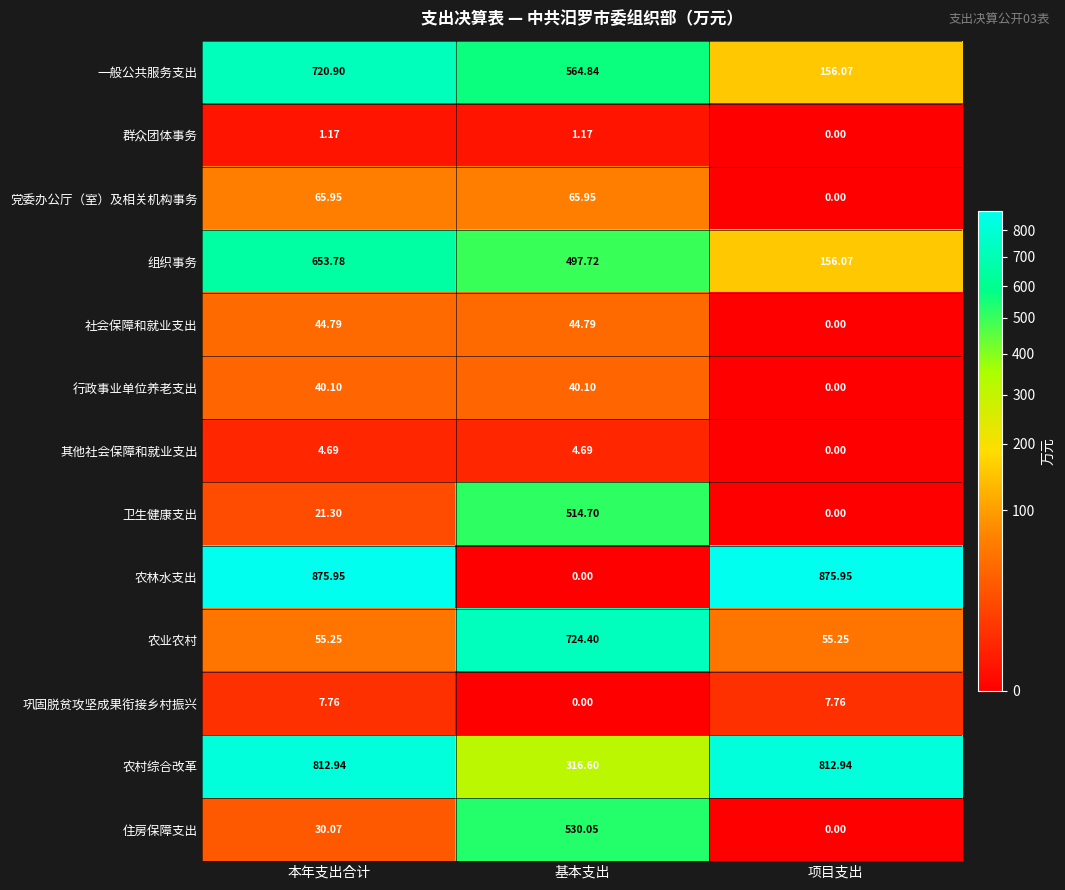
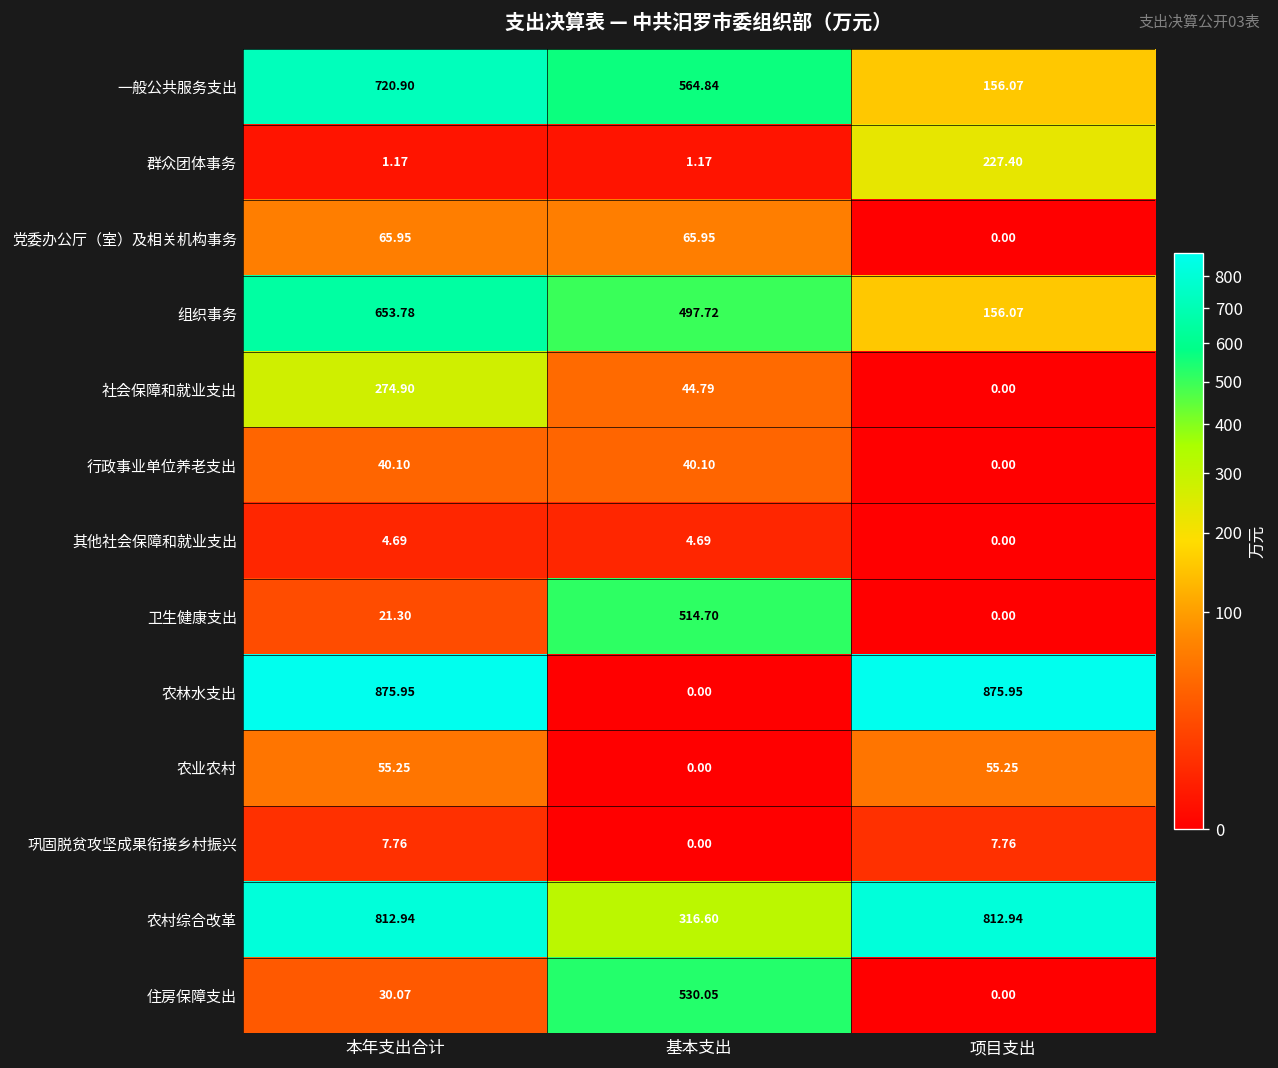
群众团体事务, 项目支出: 0.00 -> 227.40
社会保障和就业支出, 本年支出合计: 44.79 -> 274.90
农业农村, 基本支出: 724.40 -> 0.00
